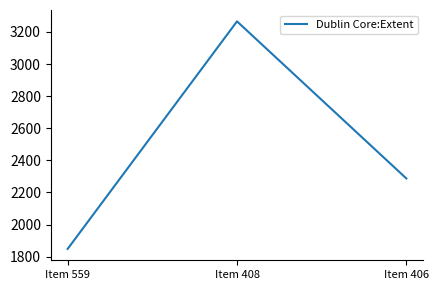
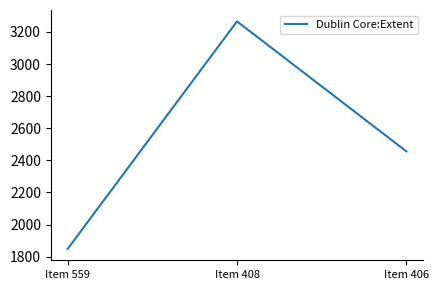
Item 406: 2290 -> 2460
